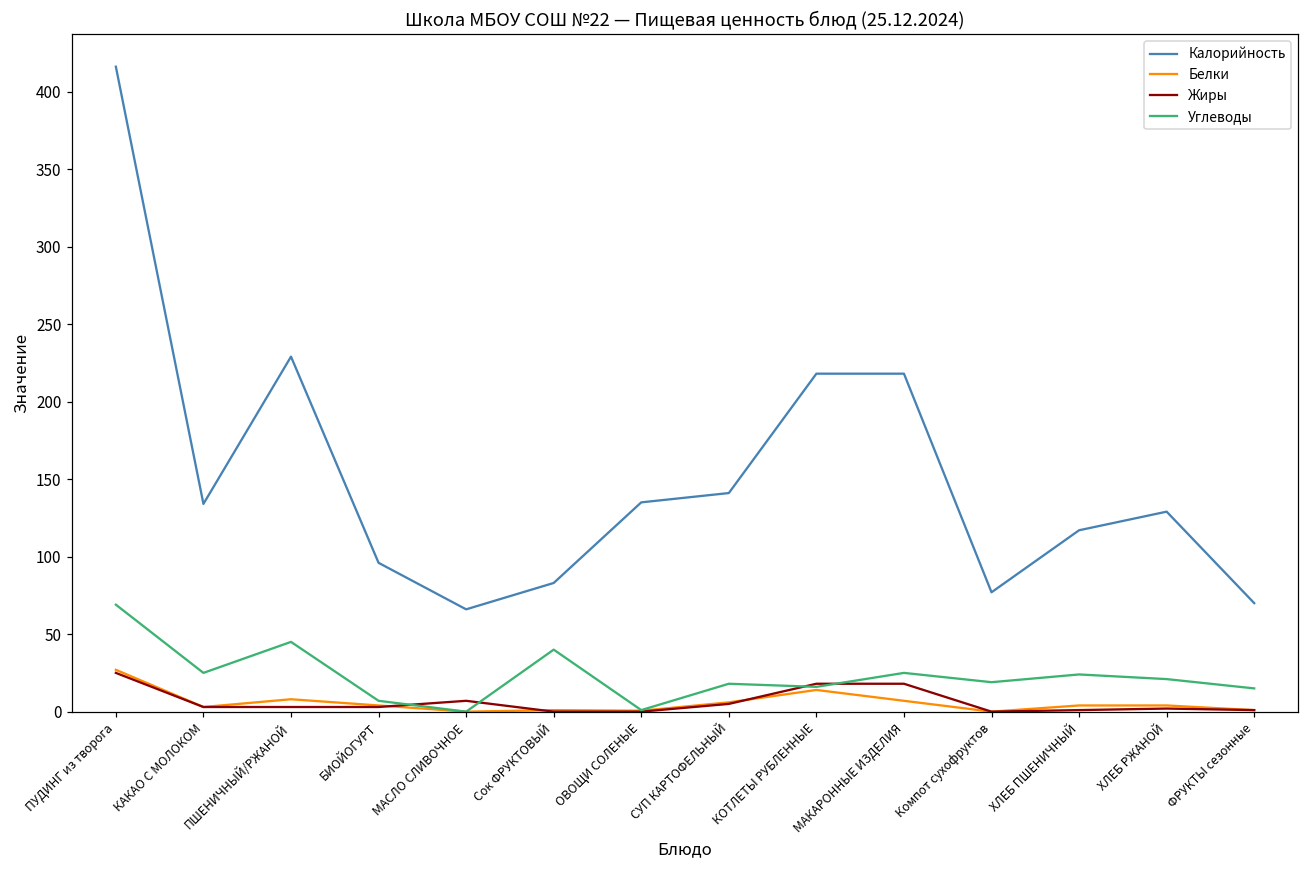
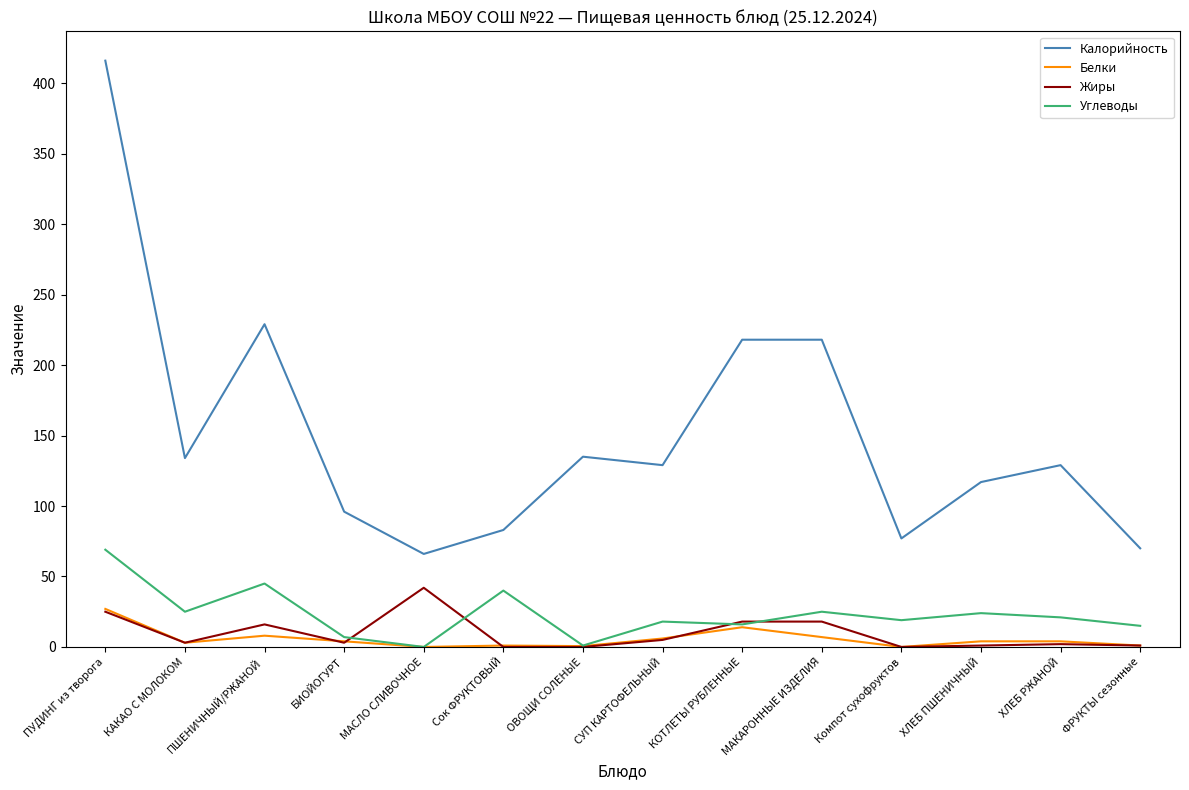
Жиры, ПШЕНИЧНЫЙ/РЖАНОЙ: 3 -> 16
Жиры, МАСЛО СЛИВОЧНОЕ: 7 -> 42
Калорийность, СУП КАРТОФЕЛЬНЫЙ: 141 -> 129
